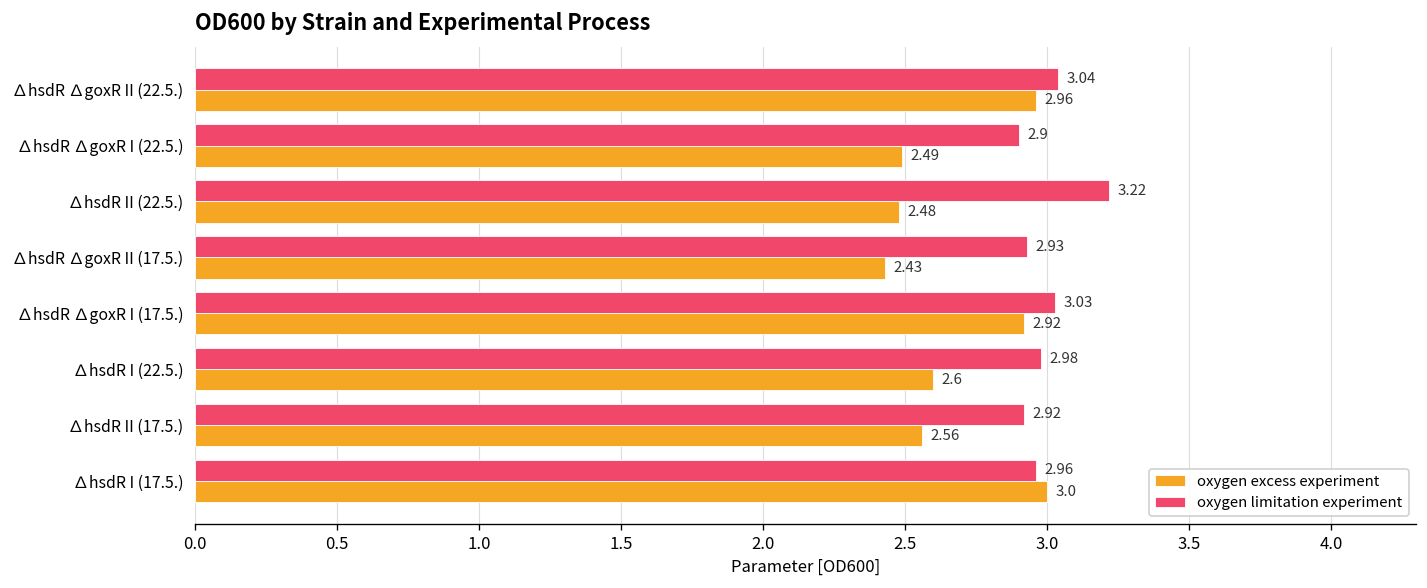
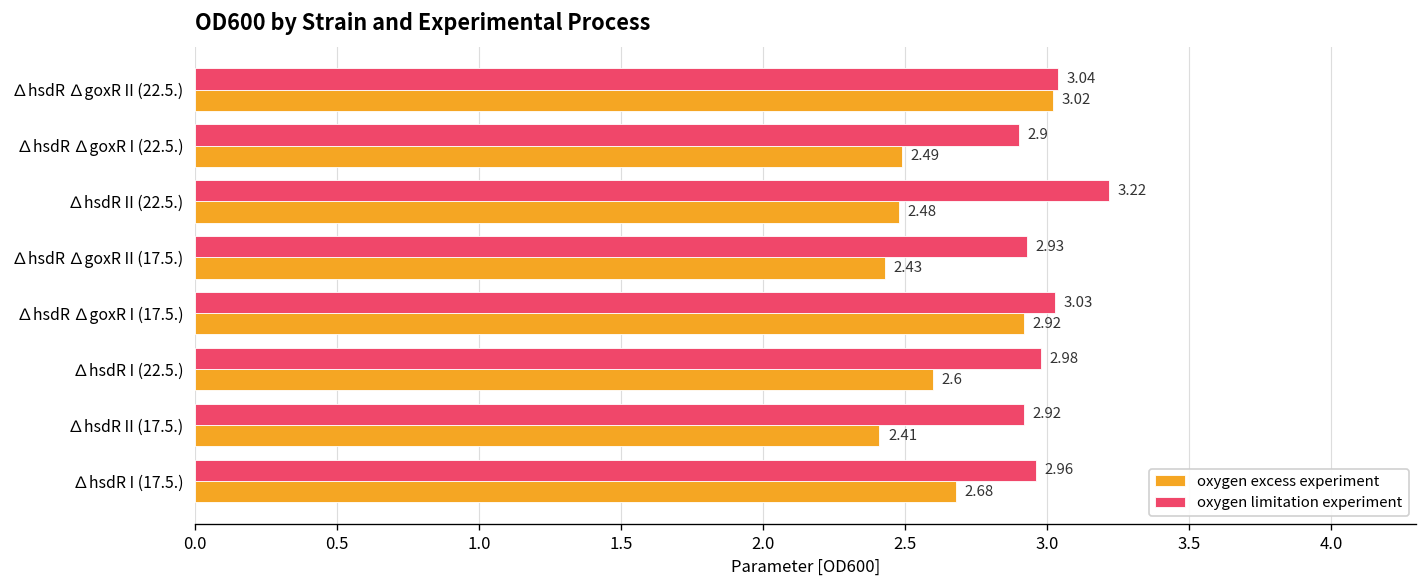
oxygen excess experiment, ∆hsdR ∆goxR II (22.5.): 2.96 -> 3.02
oxygen excess experiment, ∆hsdR II (17.5.): 2.56 -> 2.41
oxygen excess experiment, ∆hsdR I (17.5.): 3.0 -> 2.68
